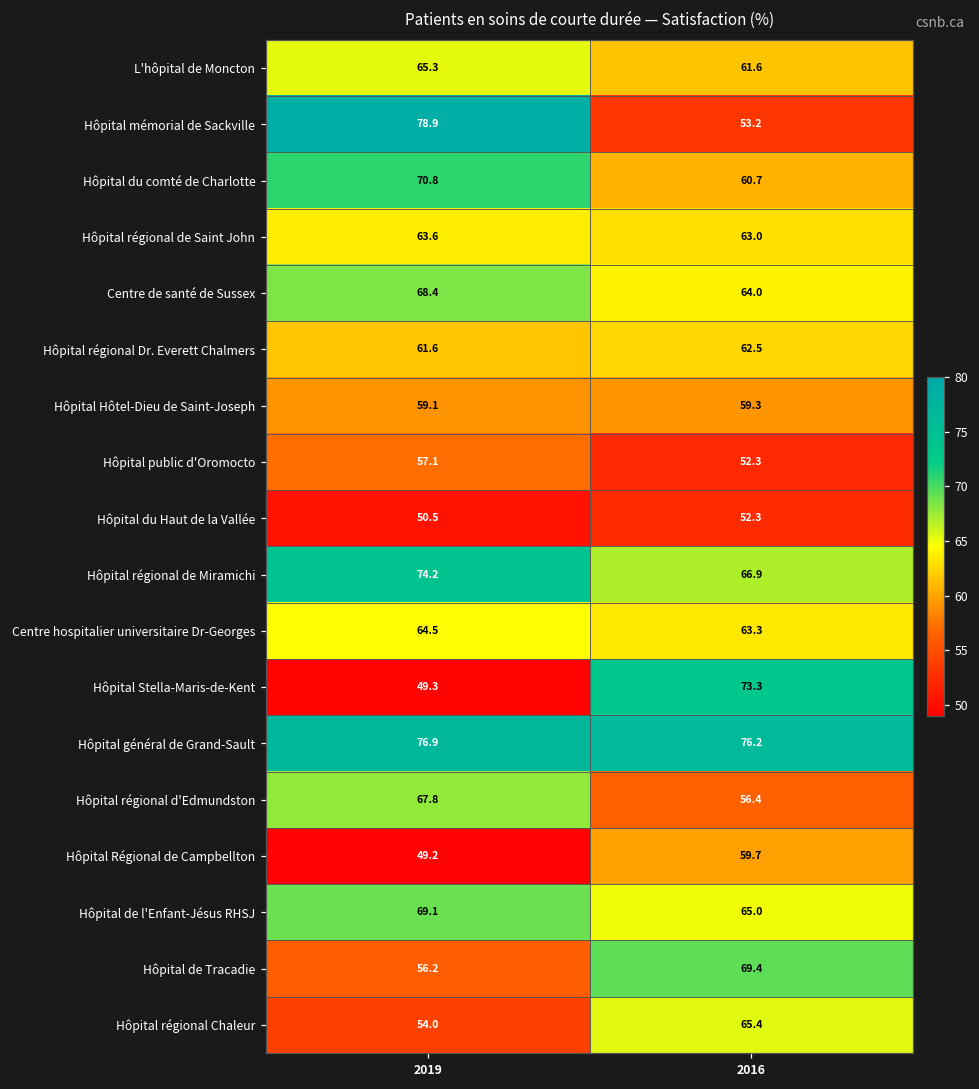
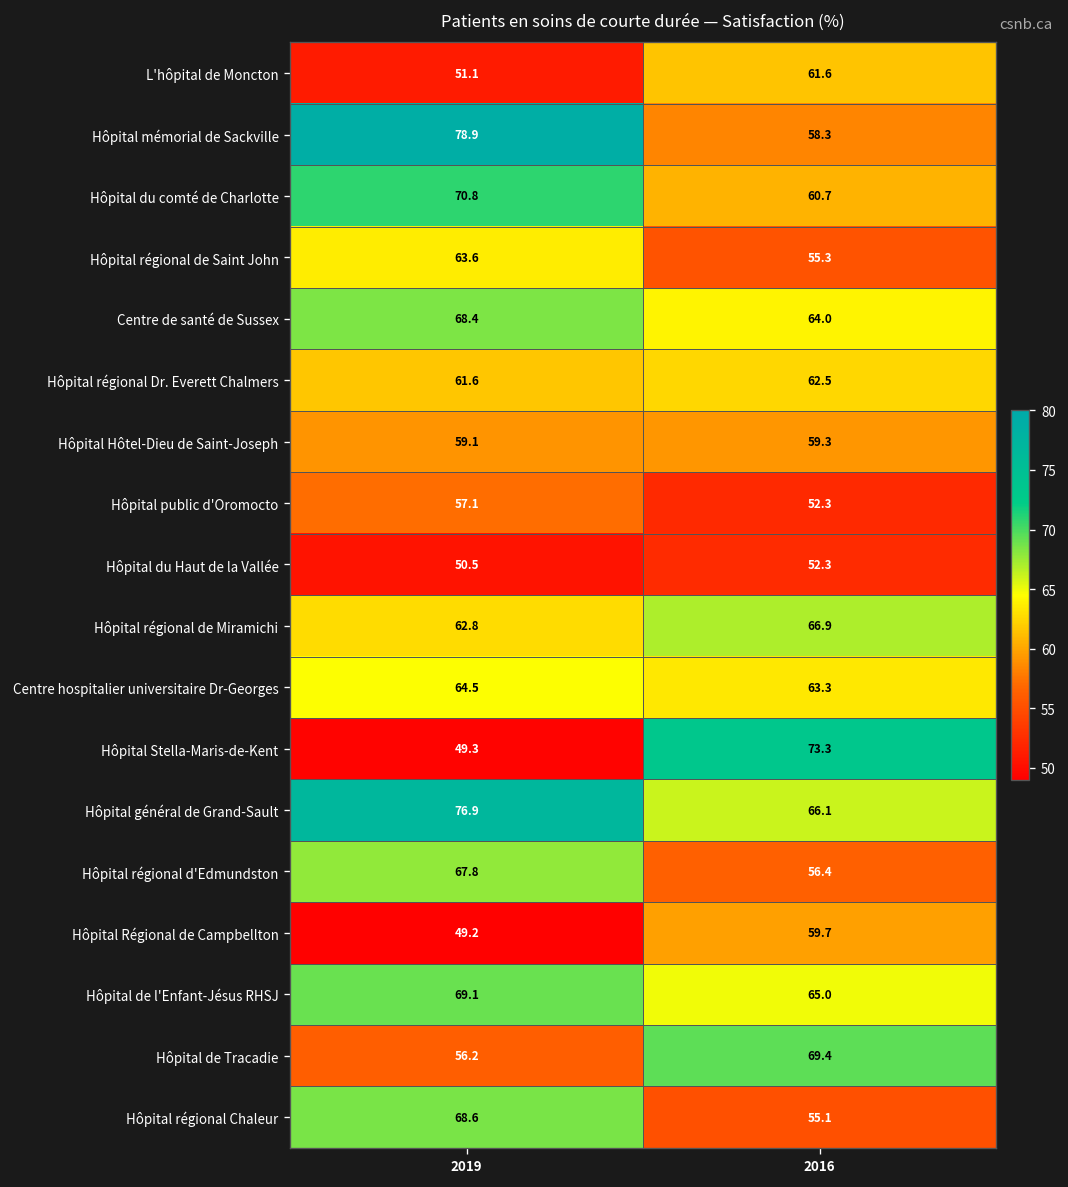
L'hôpital de Moncton, 2019: 65.3 -> 51.1
Hôpital mémorial de Sackville, 2016: 53.2 -> 58.3
Hôpital régional de Saint John, 2016: 63.0 -> 55.3
Hôpital régional de Miramichi, 2019: 74.2 -> 62.8
Hôpital général de Grand-Sault, 2016: 76.2 -> 66.1
Hôpital régional Chaleur, 2019: 54.0 -> 68.6
Hôpital régional Chaleur, 2016: 65.4 -> 55.1
